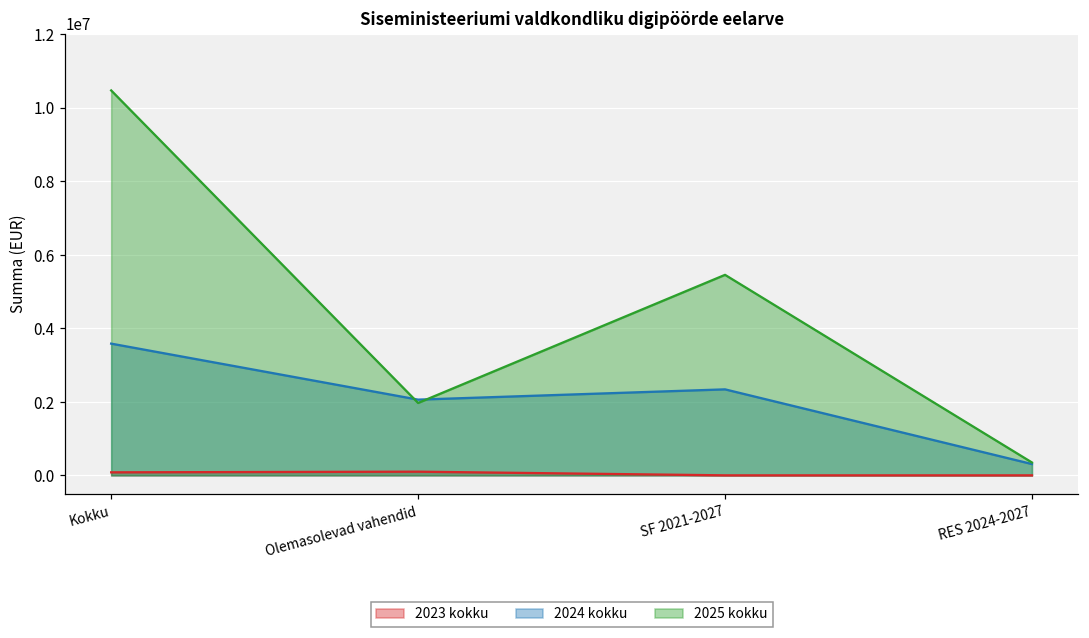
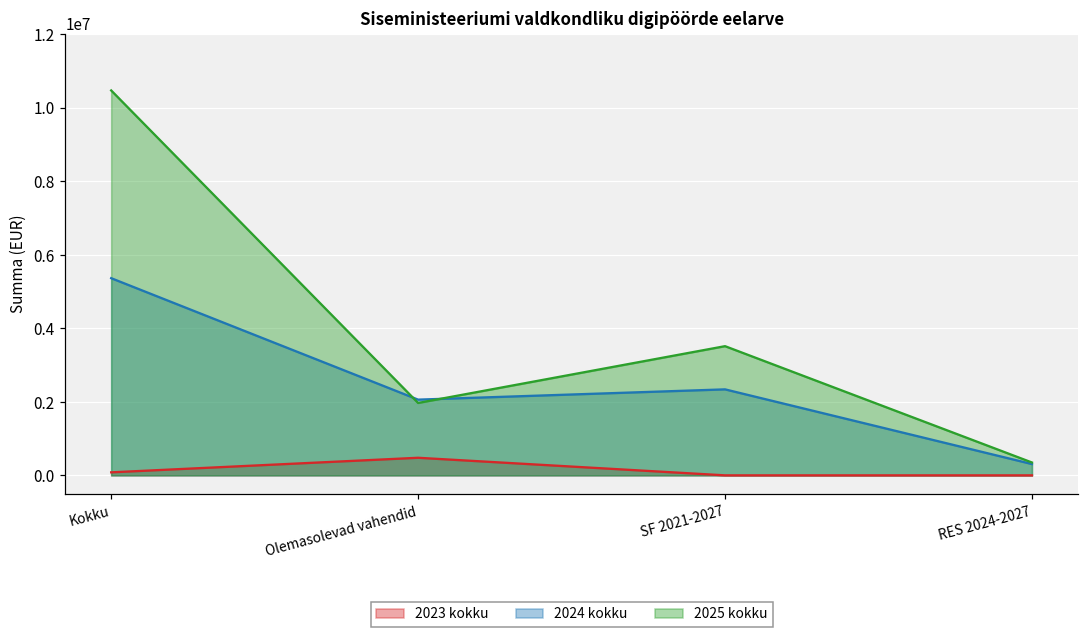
2024 kokku, Kokku: 3600000 -> 5400000
2023 kokku, Olemasolevad vahendid: 100000 -> 500000
2025 kokku, SF 2021-2027: 5500000 -> 3500000
